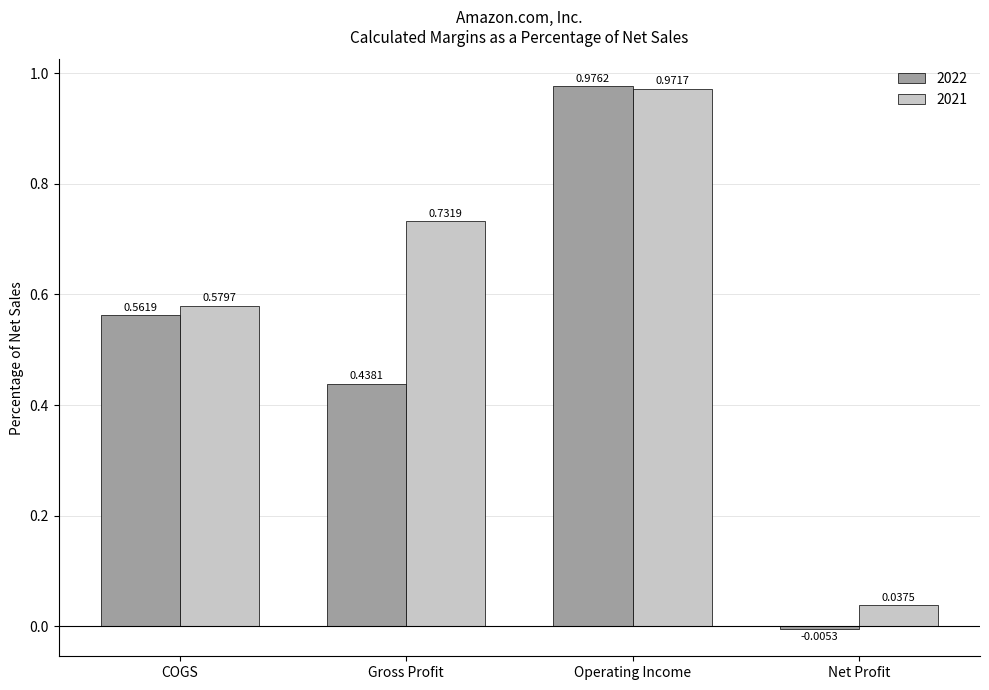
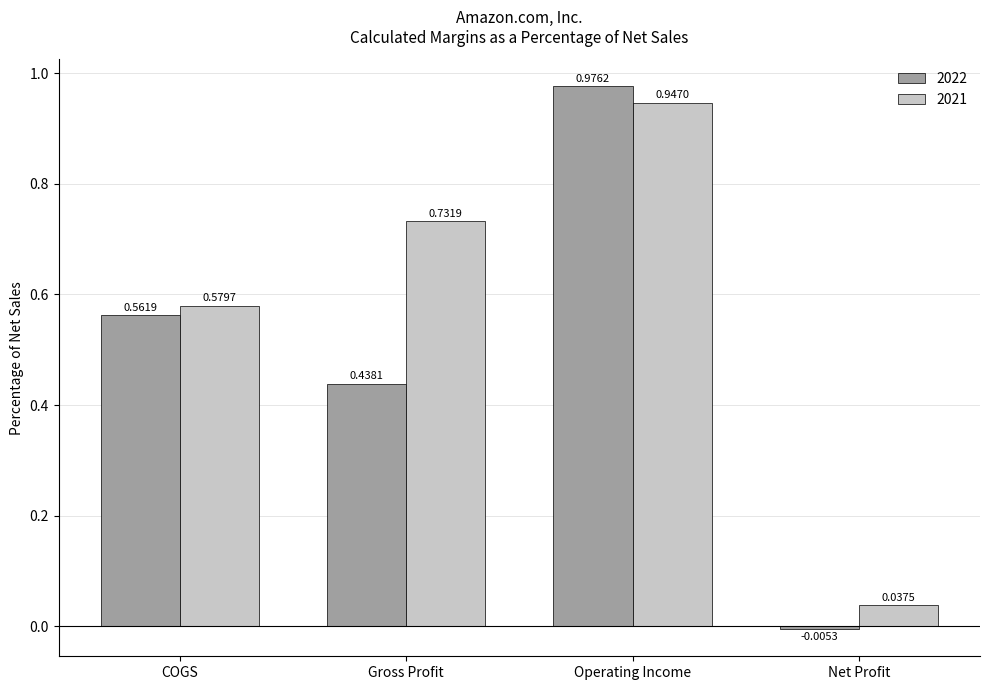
2021, Operating Income: 0.9717 -> 0.9470
